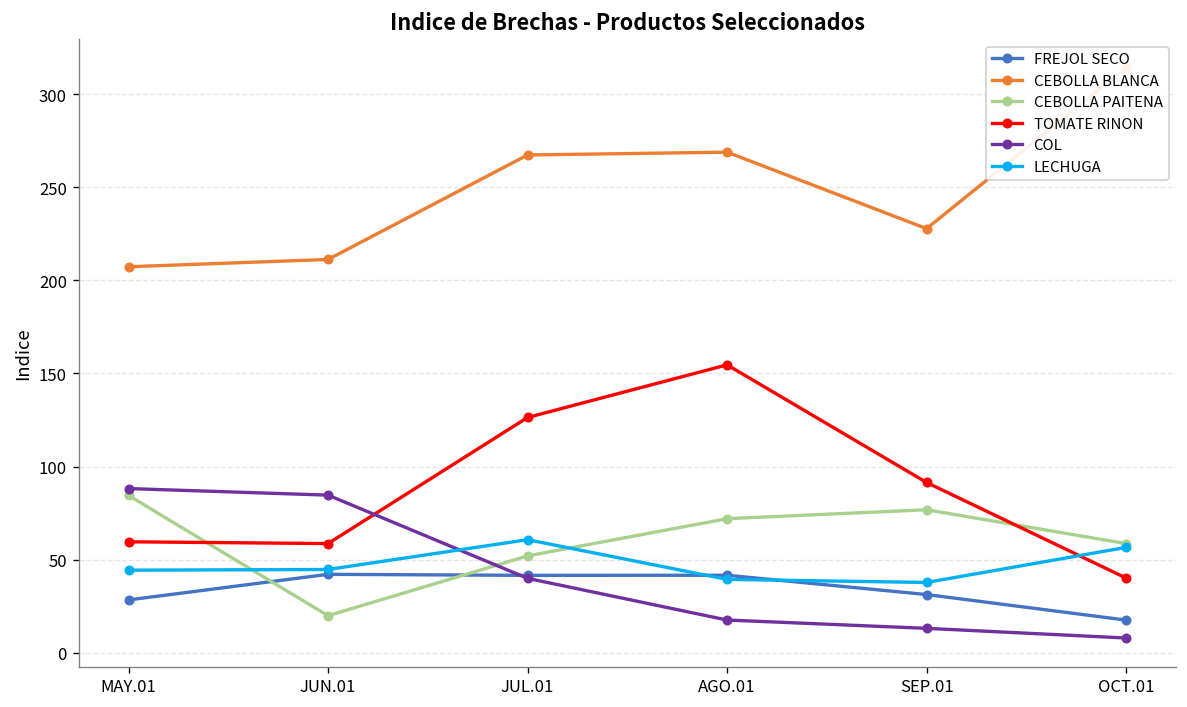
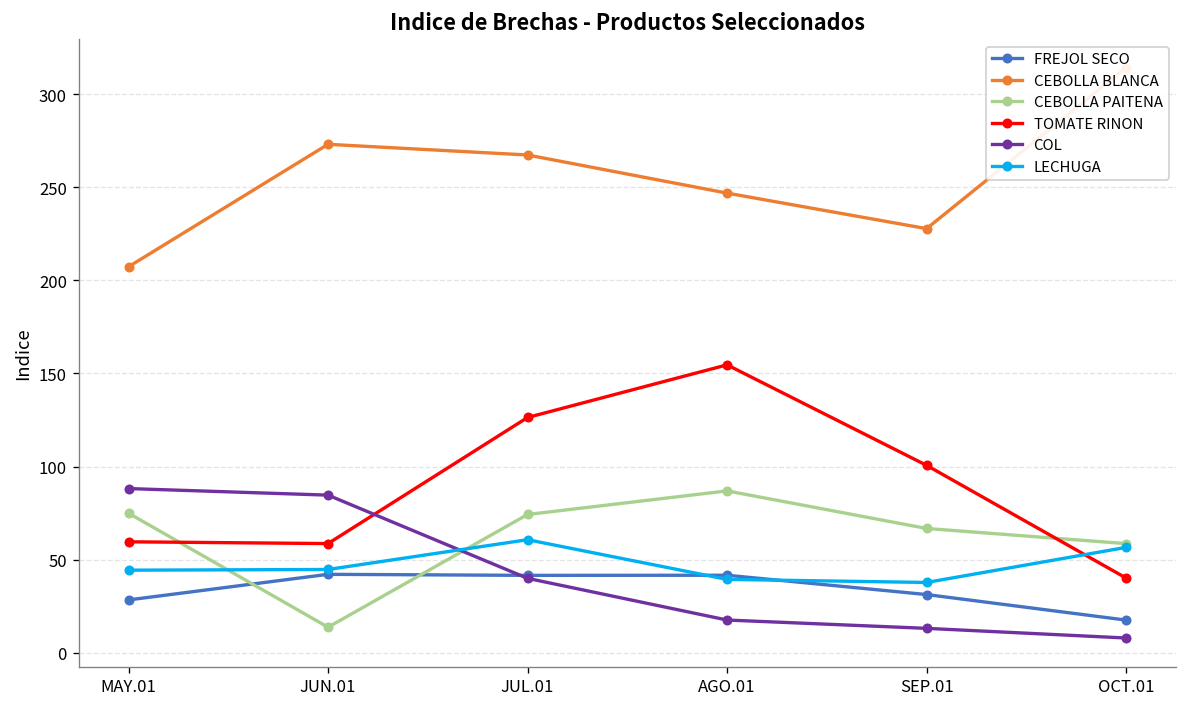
CEBOLLA PAITENA, MAY.01: 84 -> 75
CEBOLLA BLANCA, JUN.01: 211 -> 273
CEBOLLA PAITENA, JUN.01: 20 -> 14
CEBOLLA PAITENA, JUL.01: 52 -> 74
CEBOLLA BLANCA, AGO.01: 269 -> 247
CEBOLLA PAITENA, AGO.01: 72 -> 87
CEBOLLA PAITENA, SEP.01: 77 -> 67
TOMATE RINON, SEP.01: 91 -> 101
